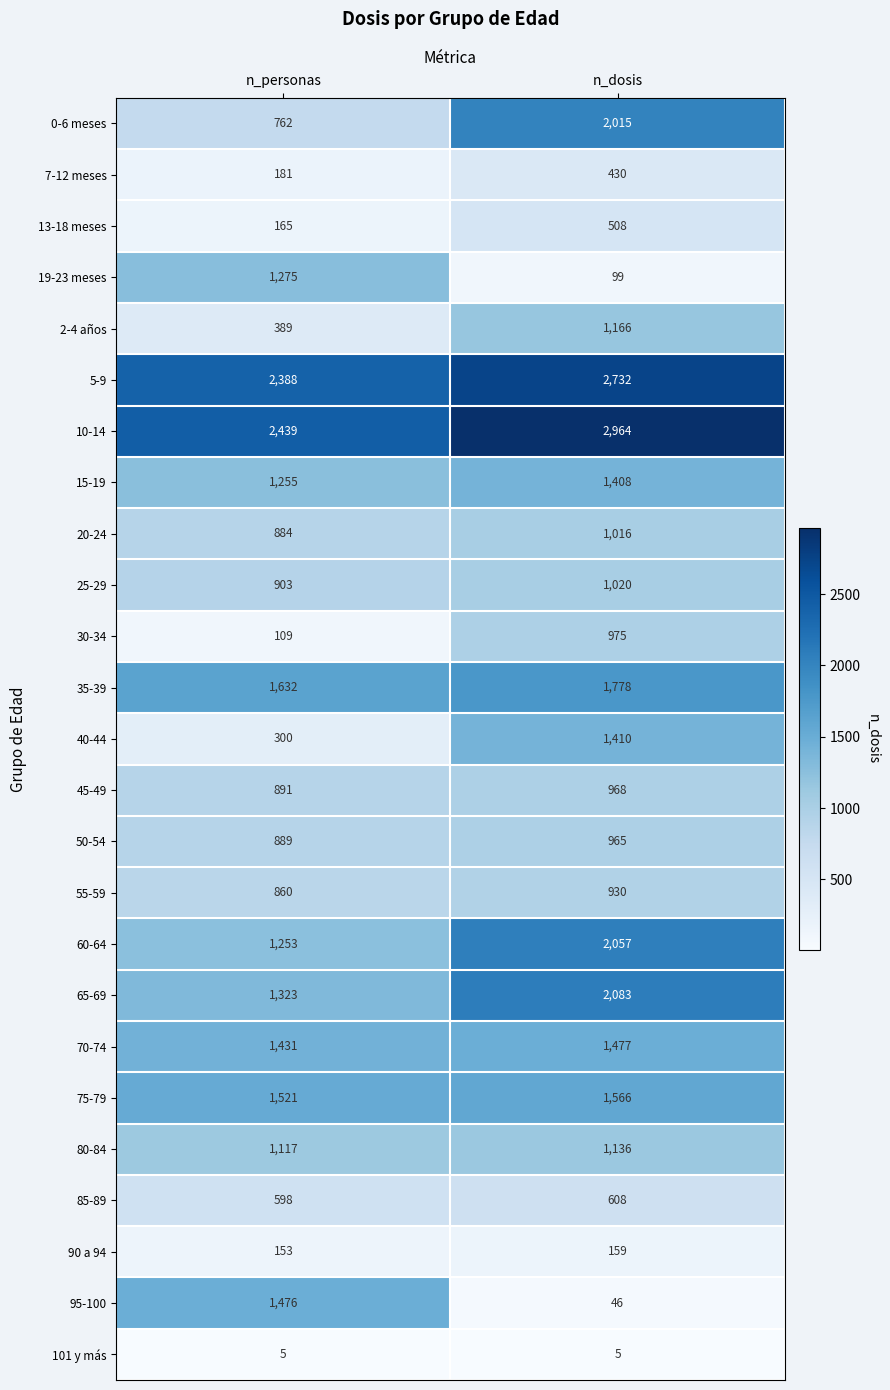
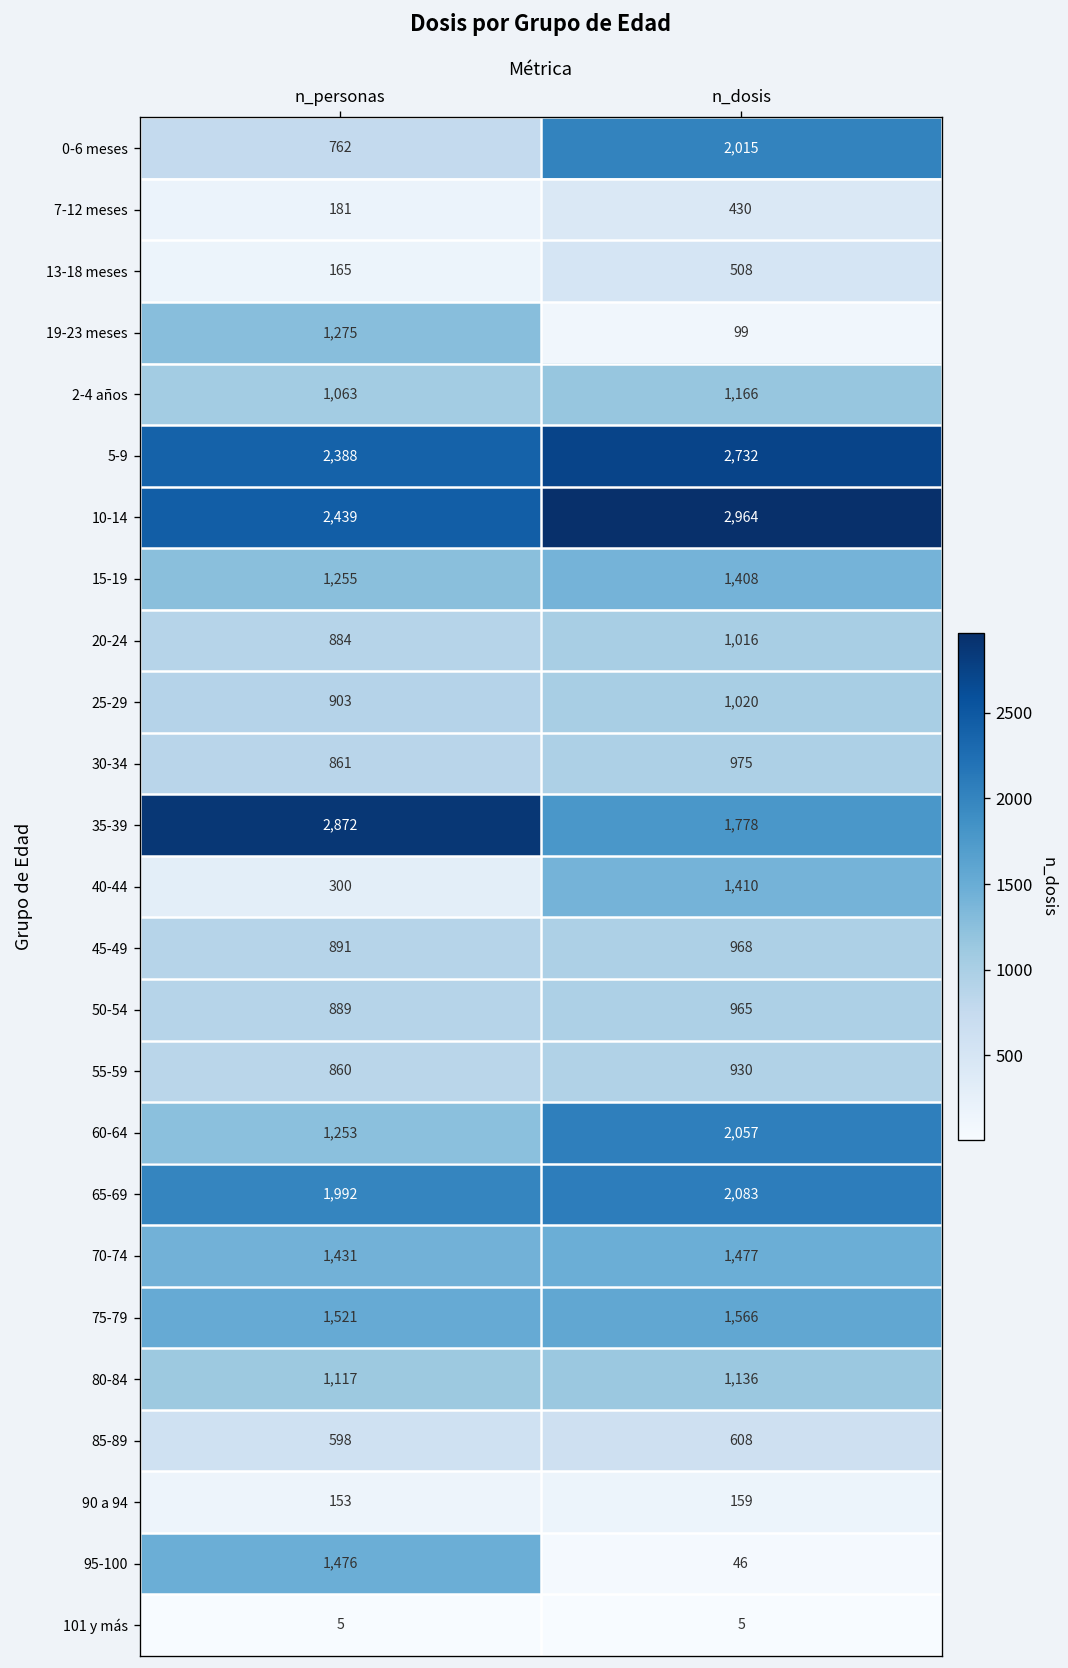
2-4 años, n_personas: 389 -> 1,063
30-34, n_personas: 109 -> 861
35-39, n_personas: 1,632 -> 2,872
65-69, n_personas: 1,323 -> 1,992
